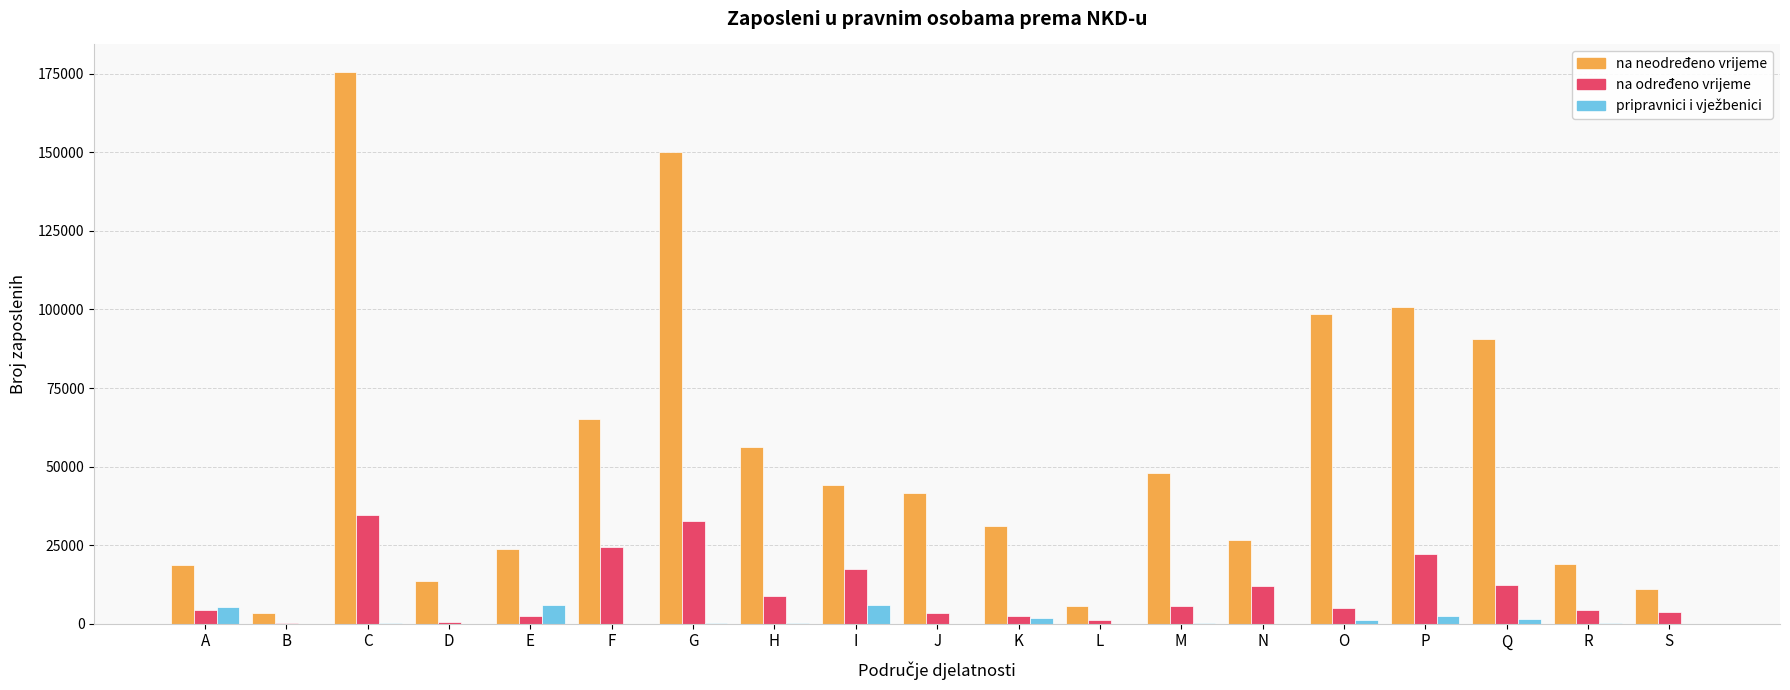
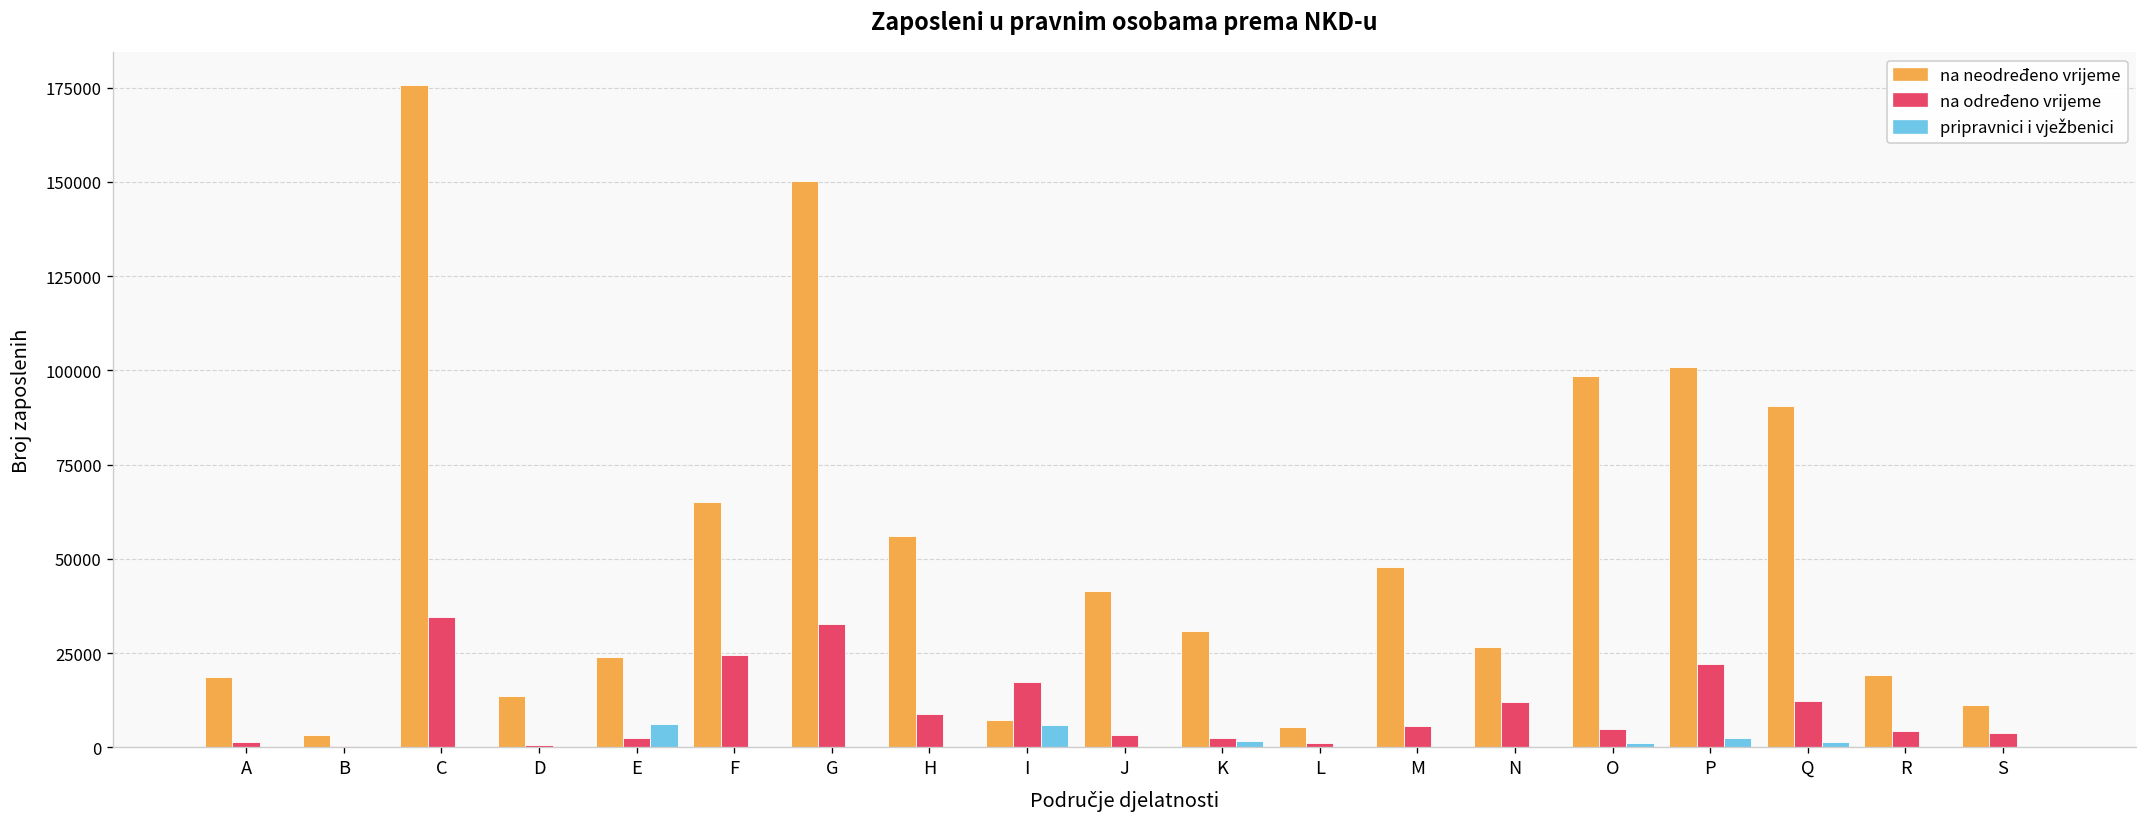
na određeno vrijeme, A: 4000 -> 1000
pripravnici i vježbenici, A: 5000 -> 0
na neodređeno vrijeme, I: 44000 -> 7000
